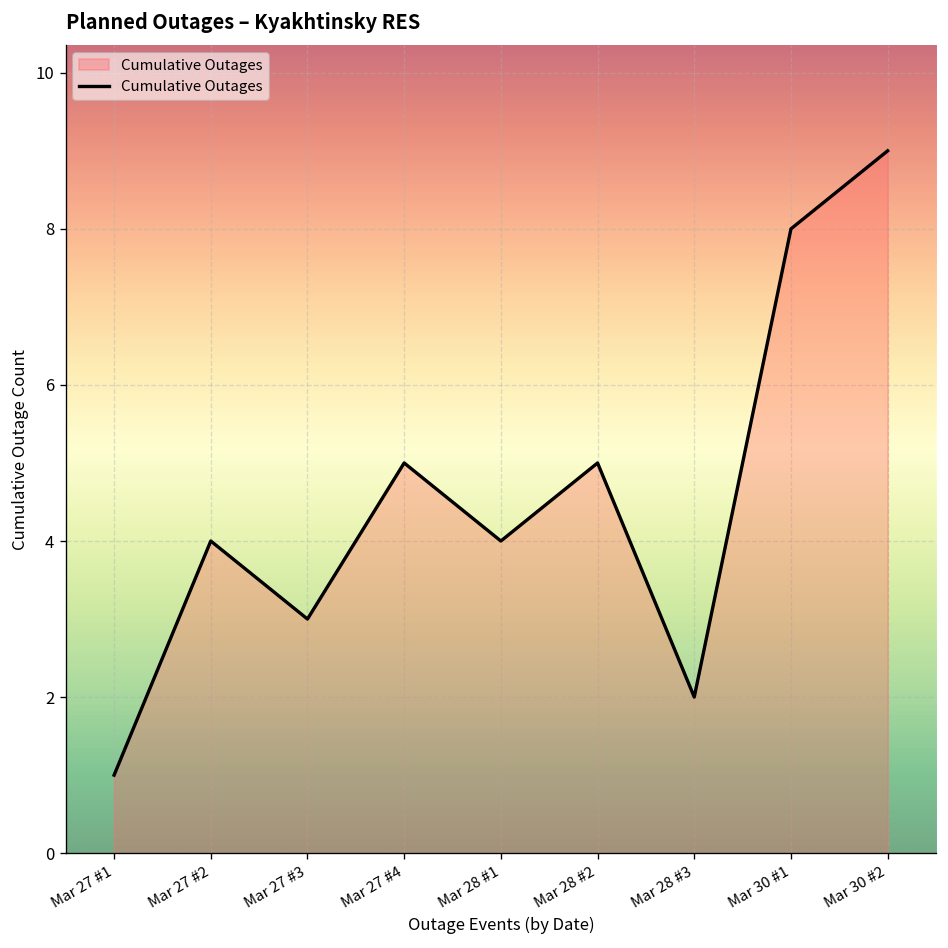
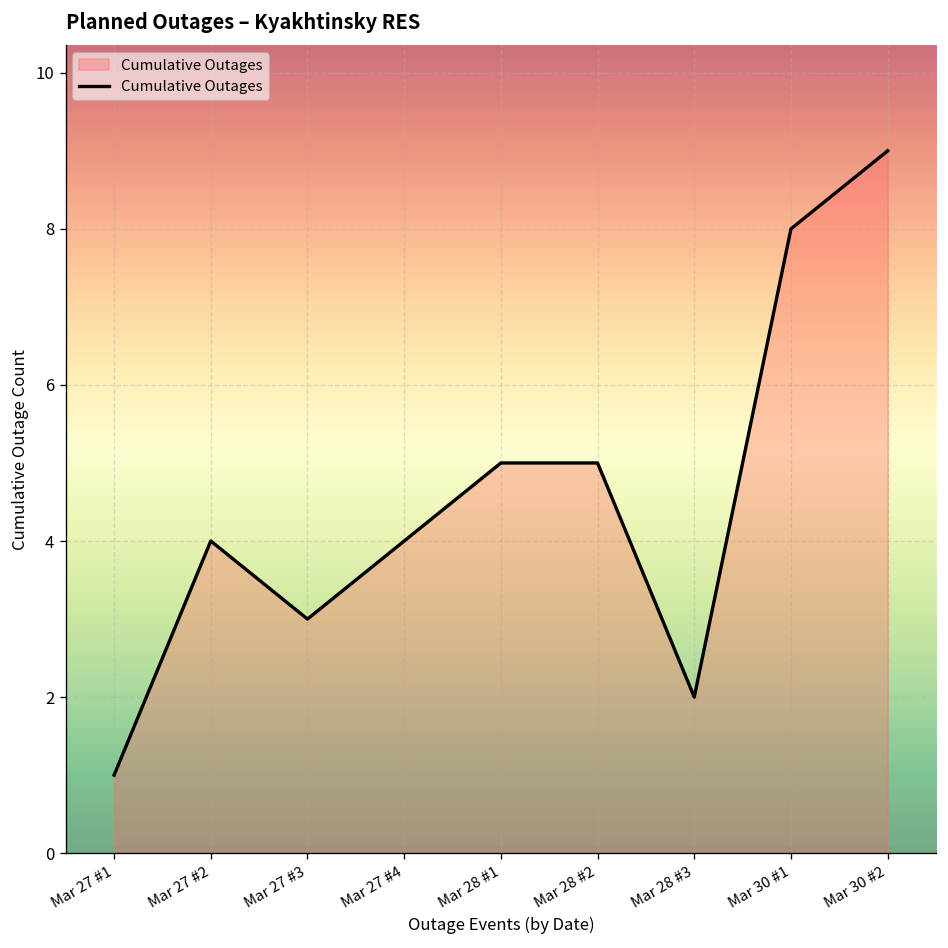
Mar 27 #4: 5 -> 4
Mar 28 #1: 4 -> 5
